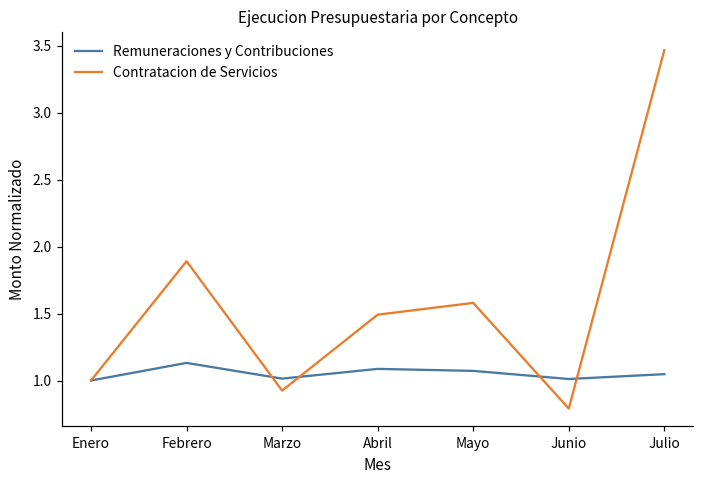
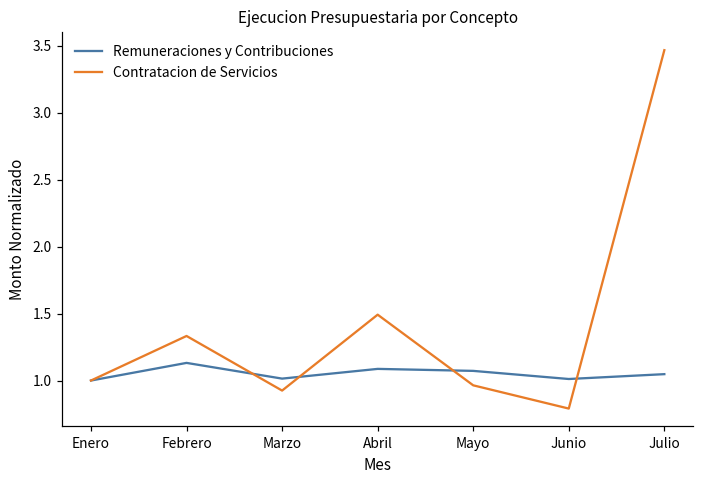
Contratacion de Servicios, Febrero: 1.89 -> 1.33
Contratacion de Servicios, Mayo: 1.58 -> 0.96
